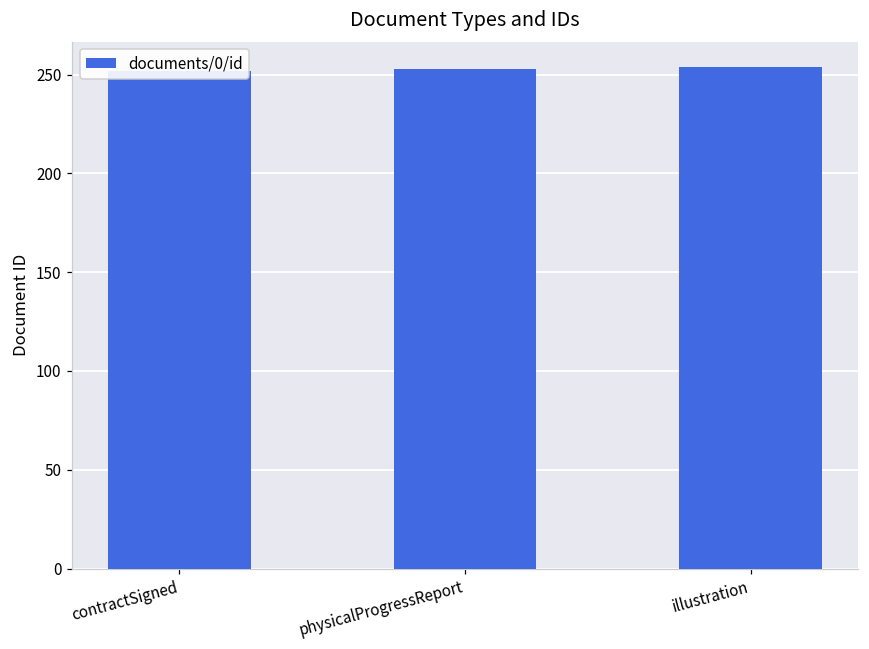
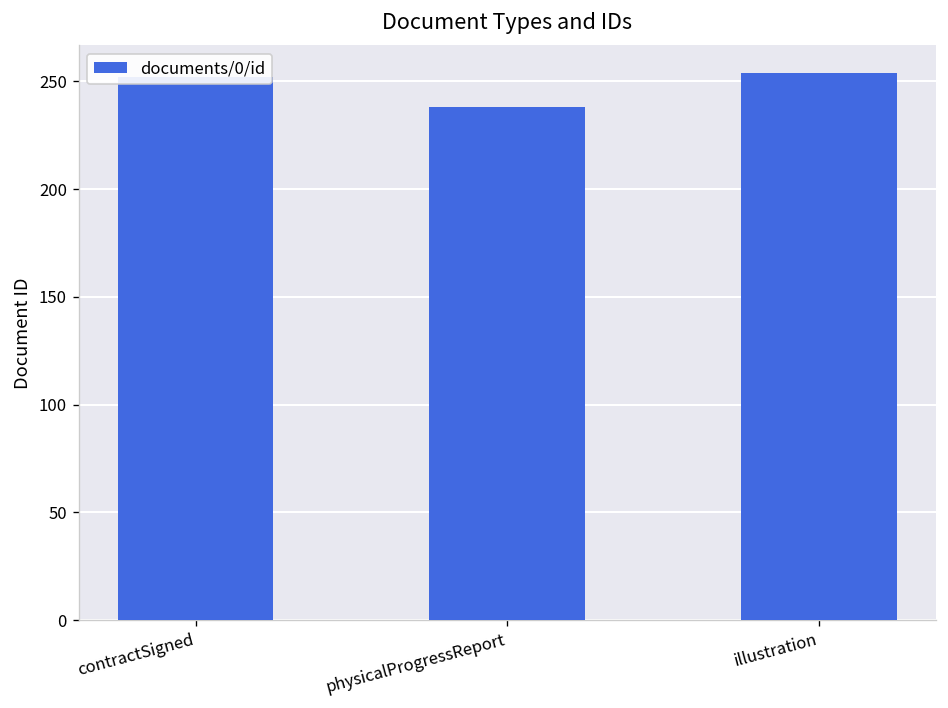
physicalProgressReport: 253 -> 238
